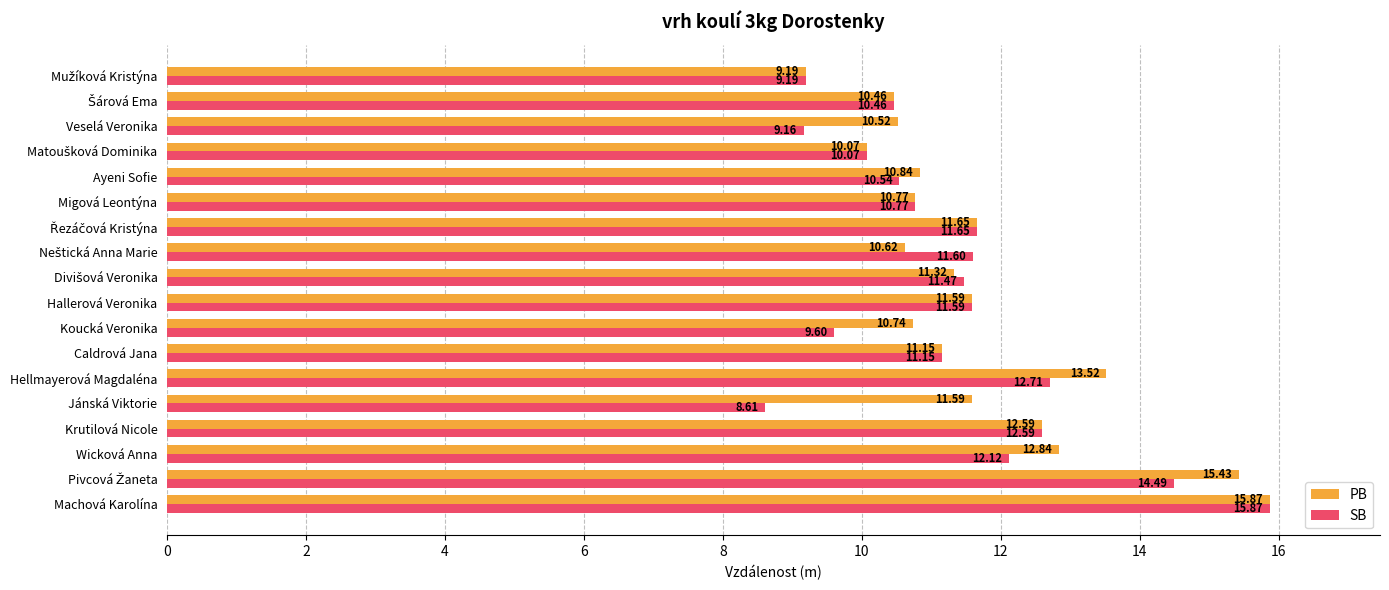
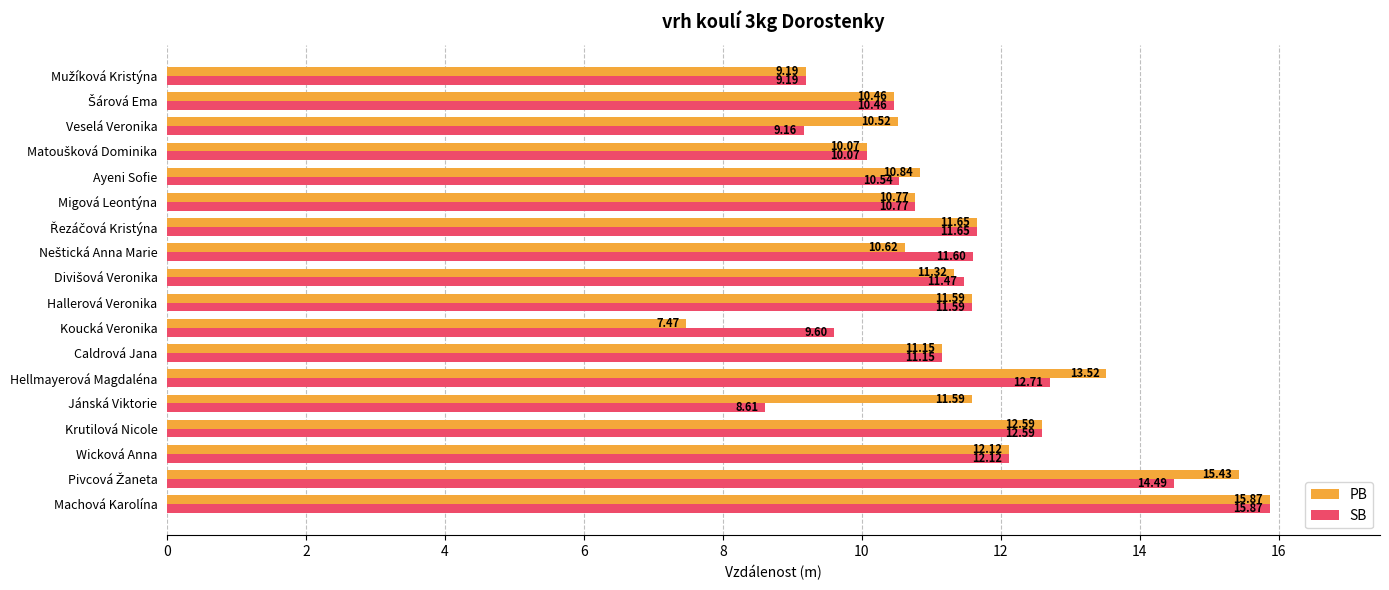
PB, Koucká Veronika: 10.74 -> 7.47
PB, Wicková Anna: 12.84 -> 12.12
